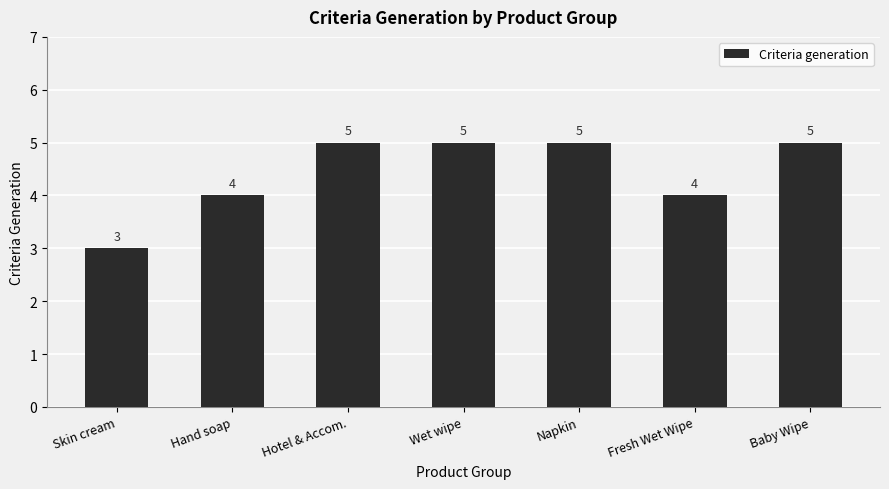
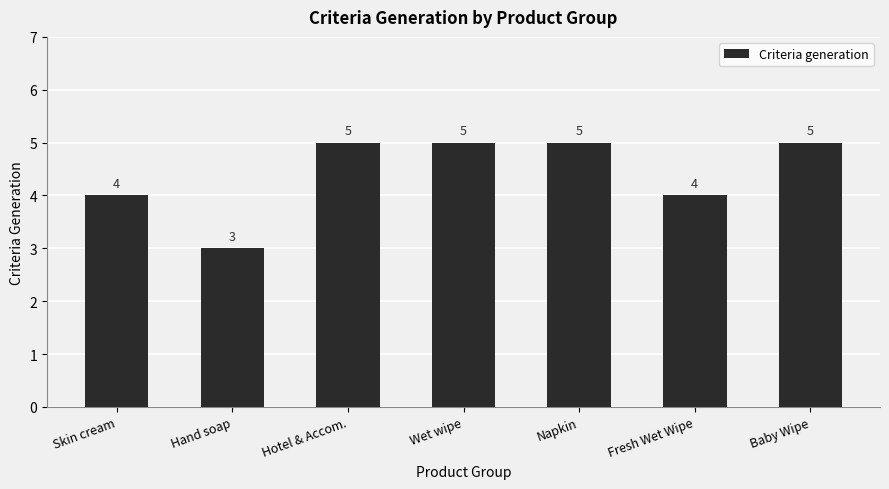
Skin cream: 3 -> 4
Hand soap: 4 -> 3
